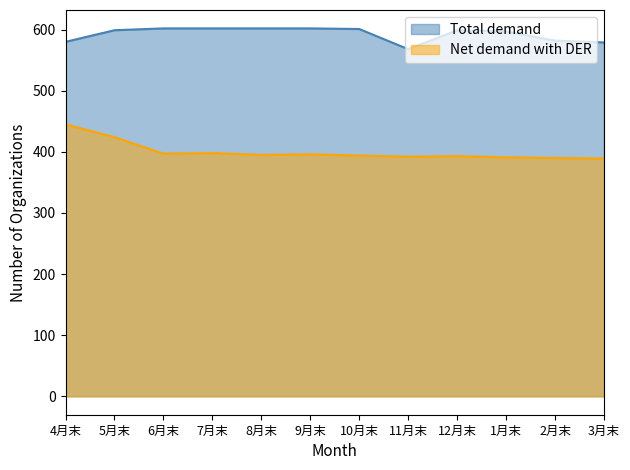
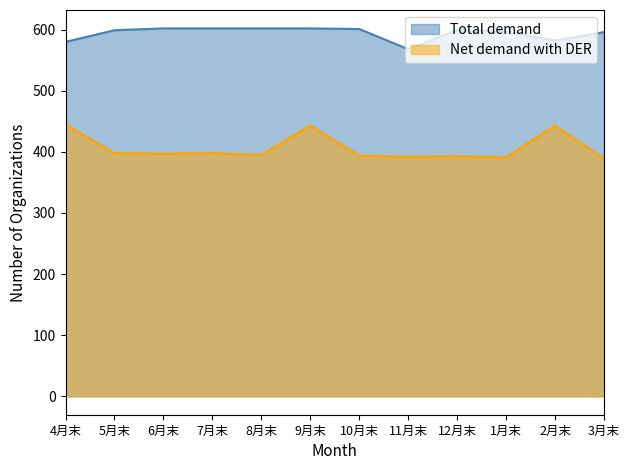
Net demand with DER, 5月末: 420 -> 400
Net demand with DER, 9月末: 400 -> 440
Net demand with DER, 2月末: 390 -> 440
Total demand, 3月末: 580 -> 600
